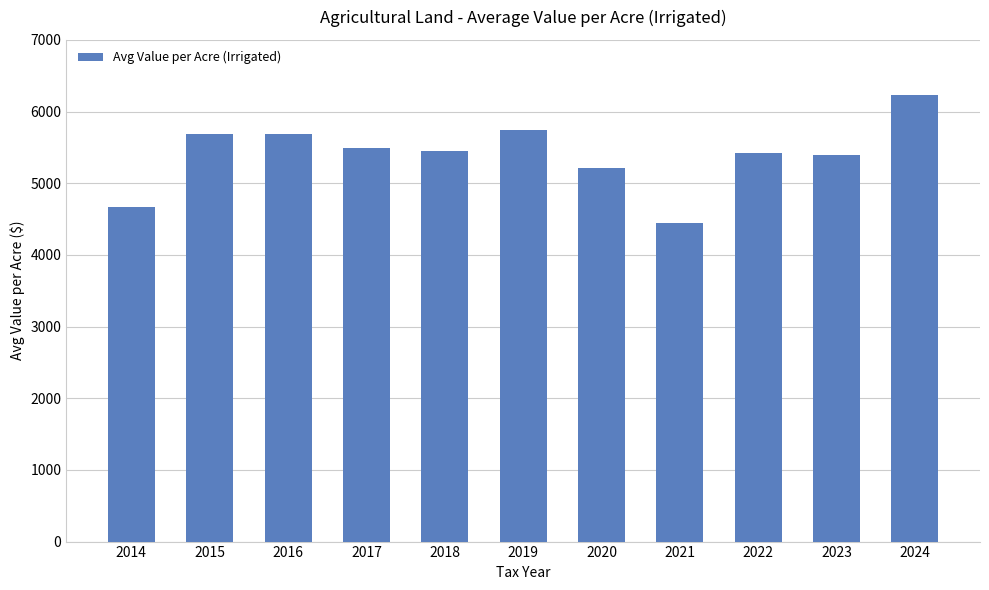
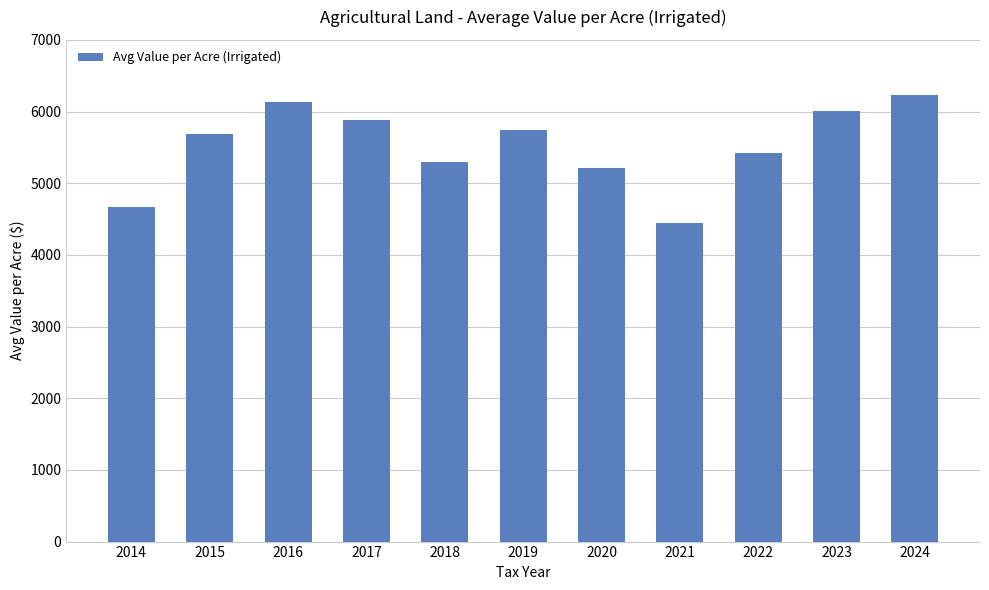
2016: 5700 -> 6100
2017: 5500 -> 5900
2018: 5400 -> 5300
2023: 5400 -> 6000
